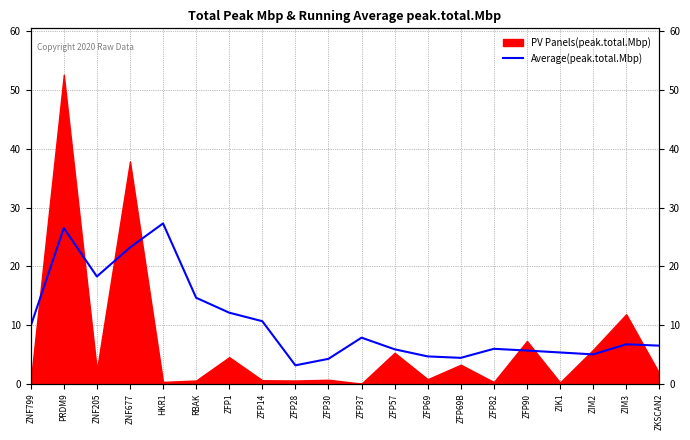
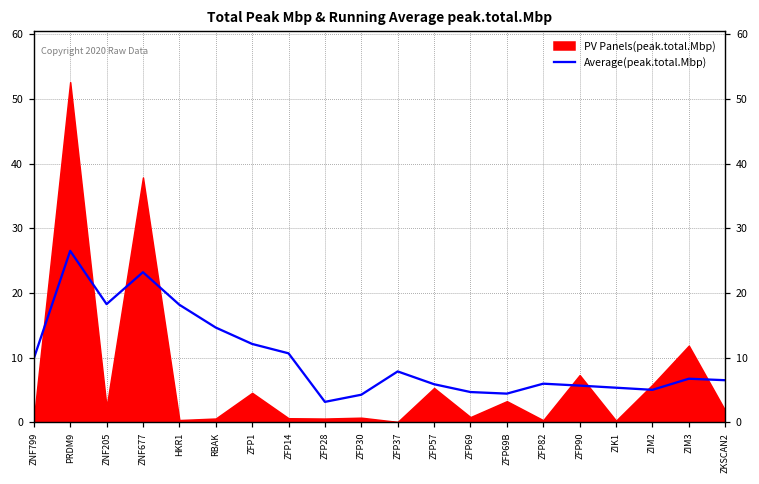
Average(peak.total.Mbp), HKR1: 27 -> 18
